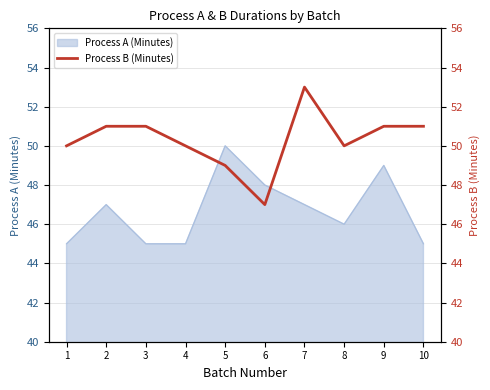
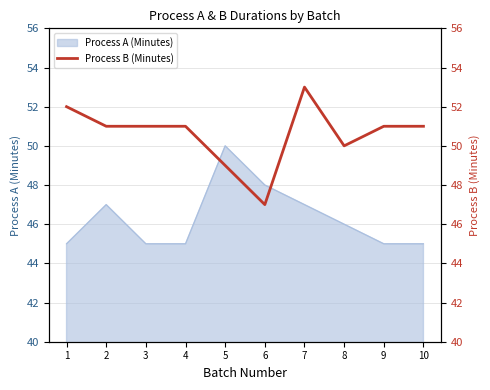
Process A (Minutes), 9: 49 -> 45
Process B (Minutes), 1: 50 -> 52
Process B (Minutes), 4: 50 -> 51
